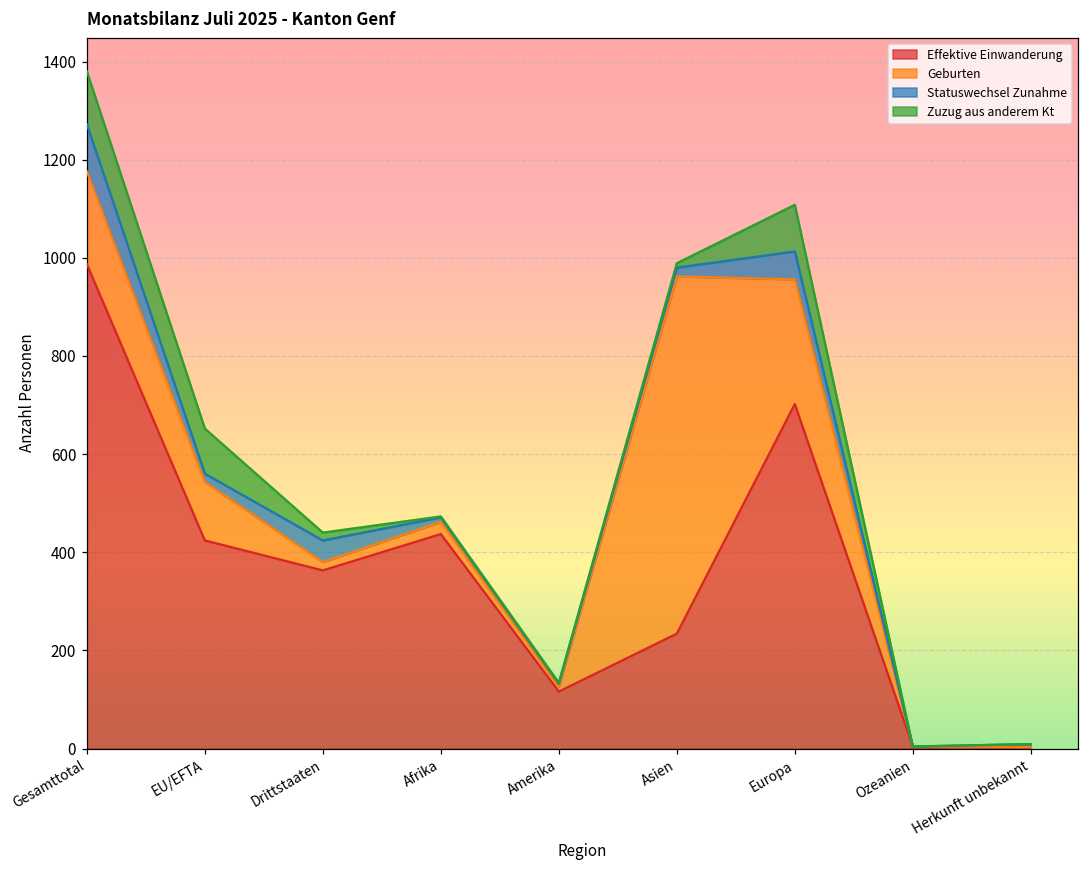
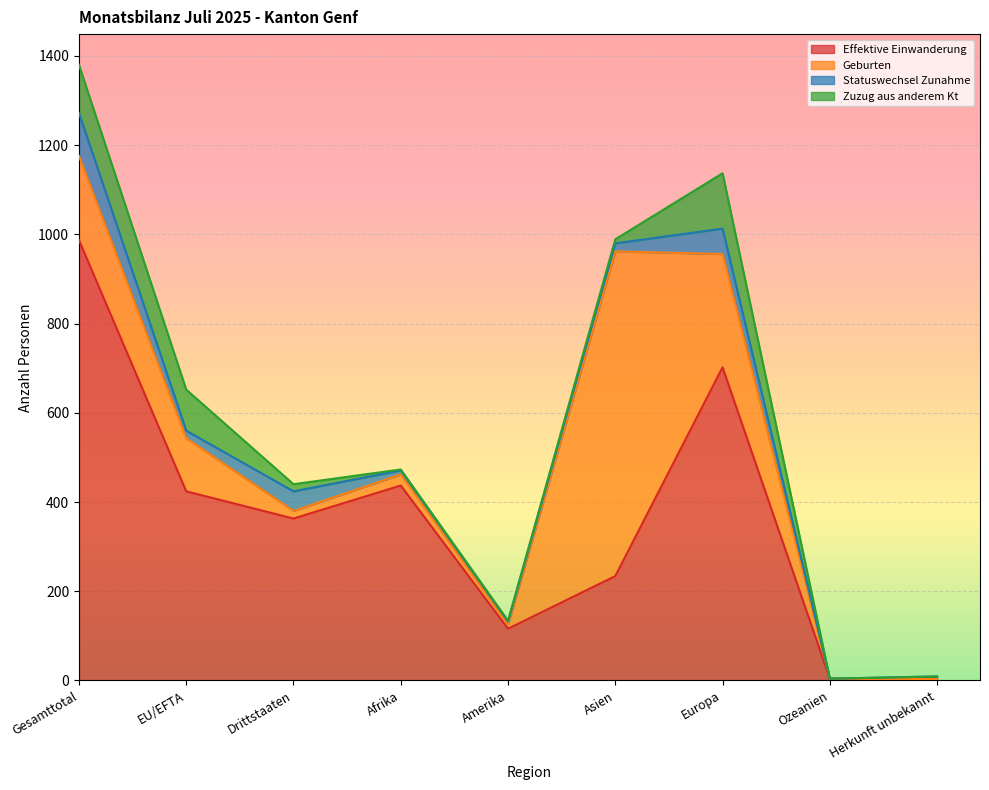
Zuzug aus anderem Kt, Europa: 100 -> 120
